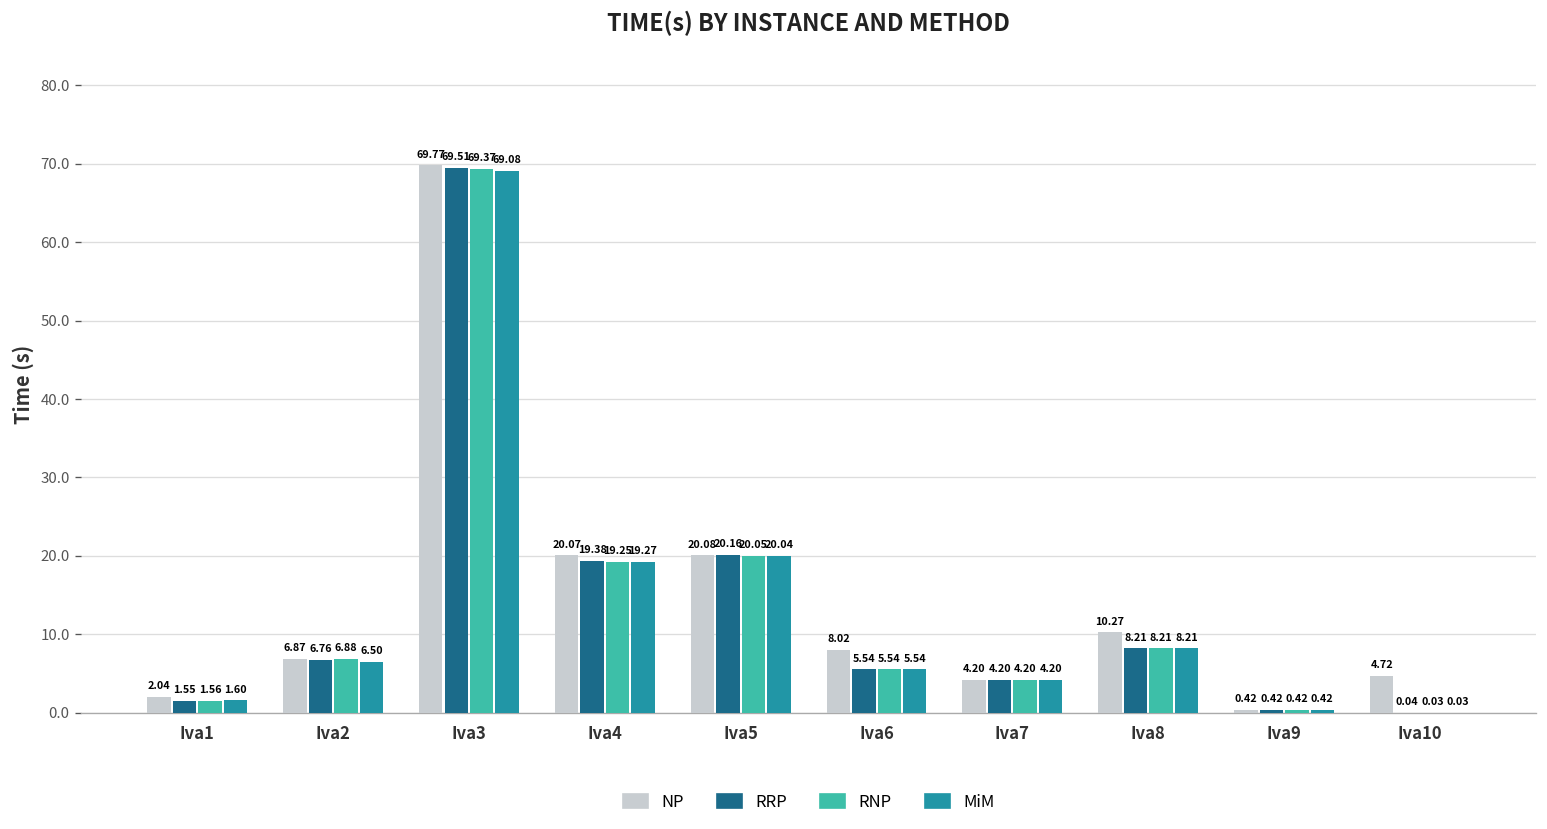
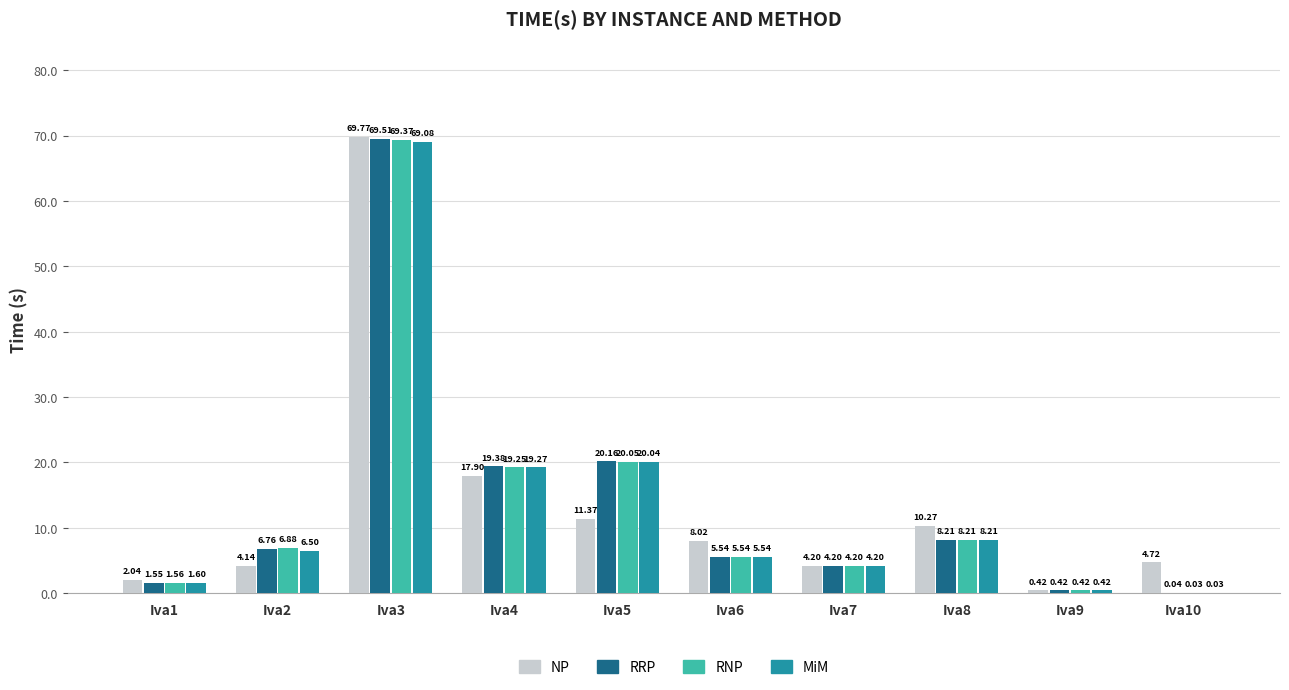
NP, Iva2: 6.87 -> 4.14
NP, Iva4: 20.07 -> 17.90
NP, Iva5: 20.08 -> 11.37
